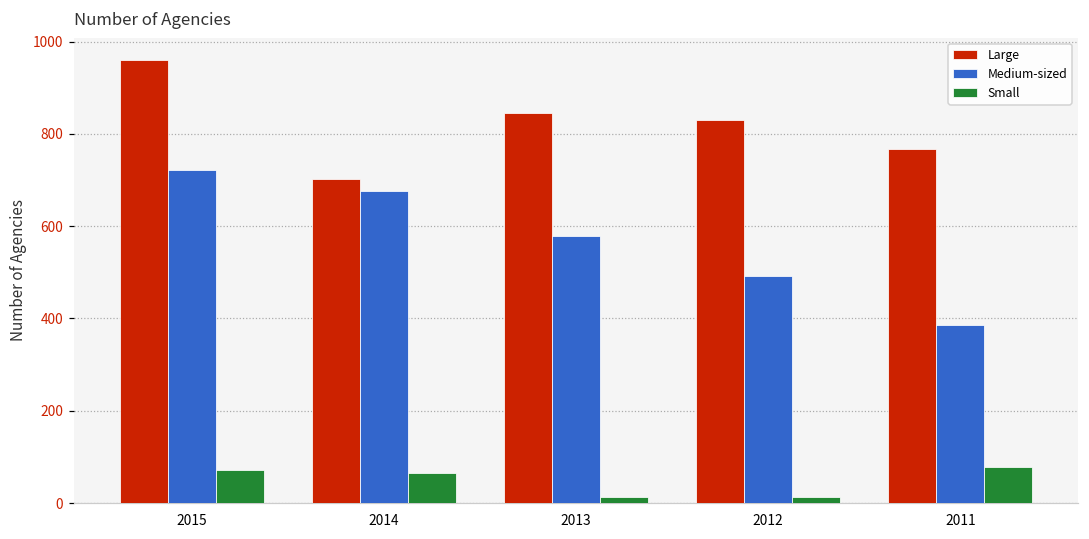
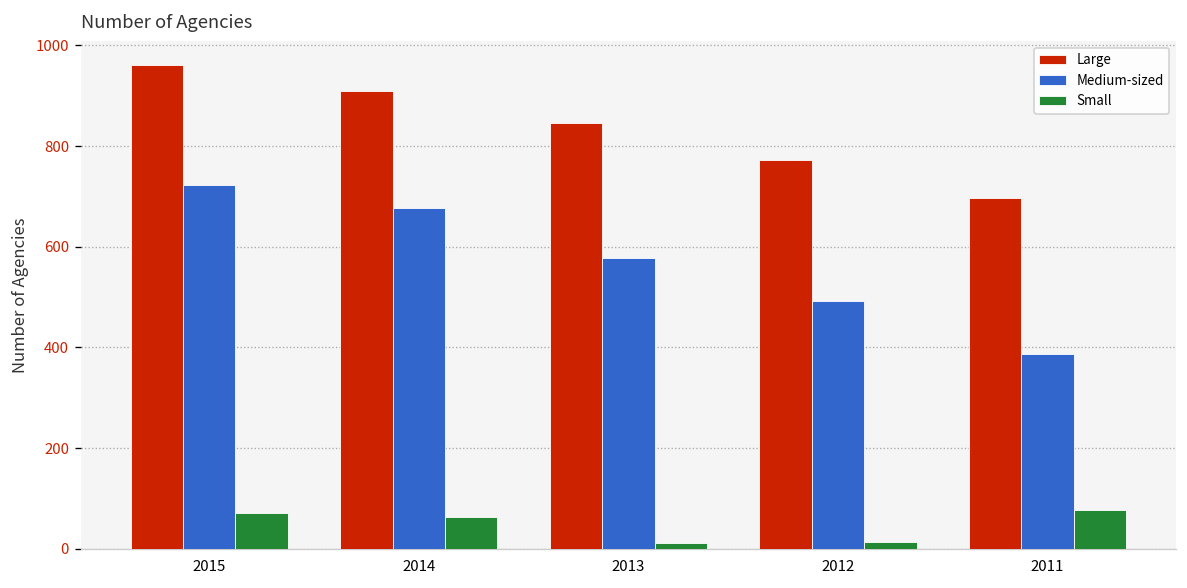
Large, 2014: 700 -> 910
Large, 2012: 830 -> 770
Large, 2011: 770 -> 700
